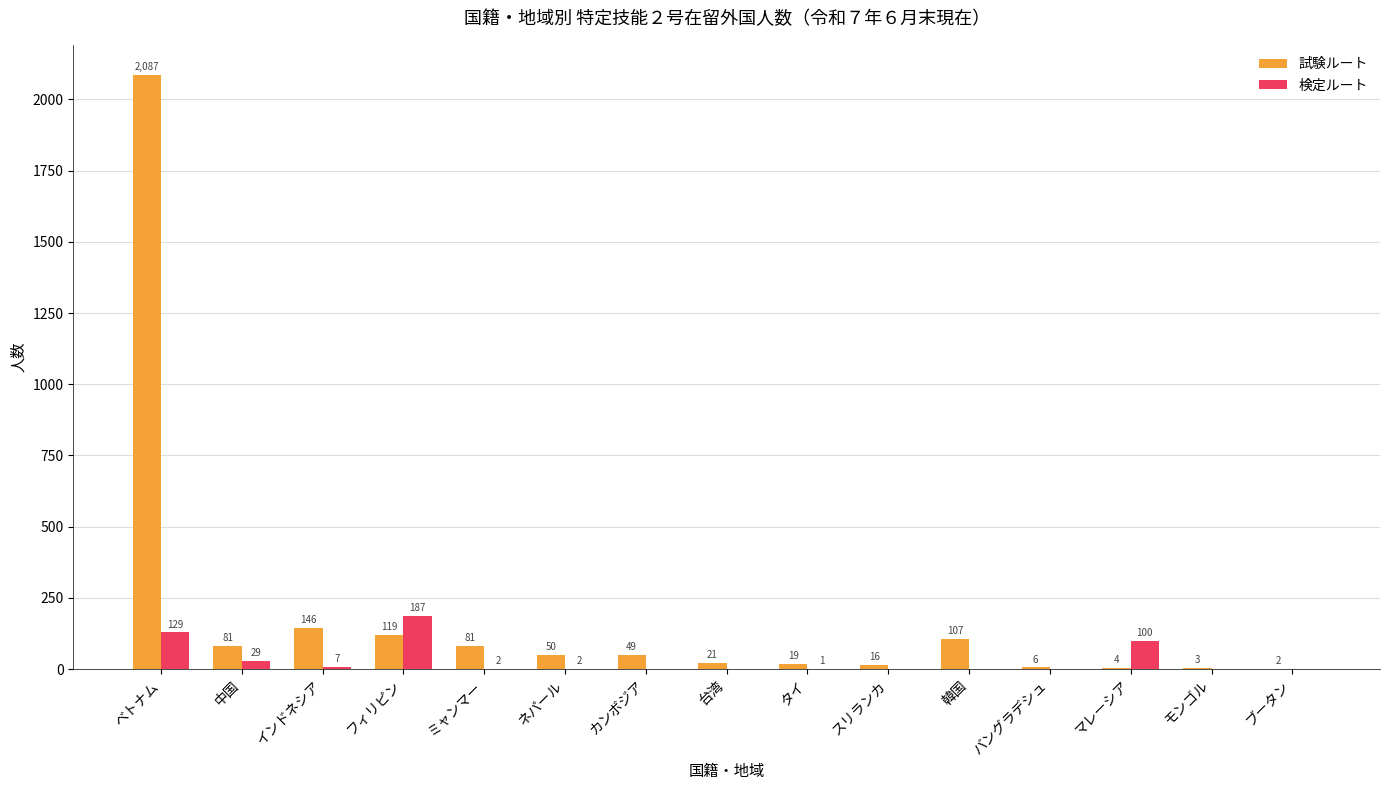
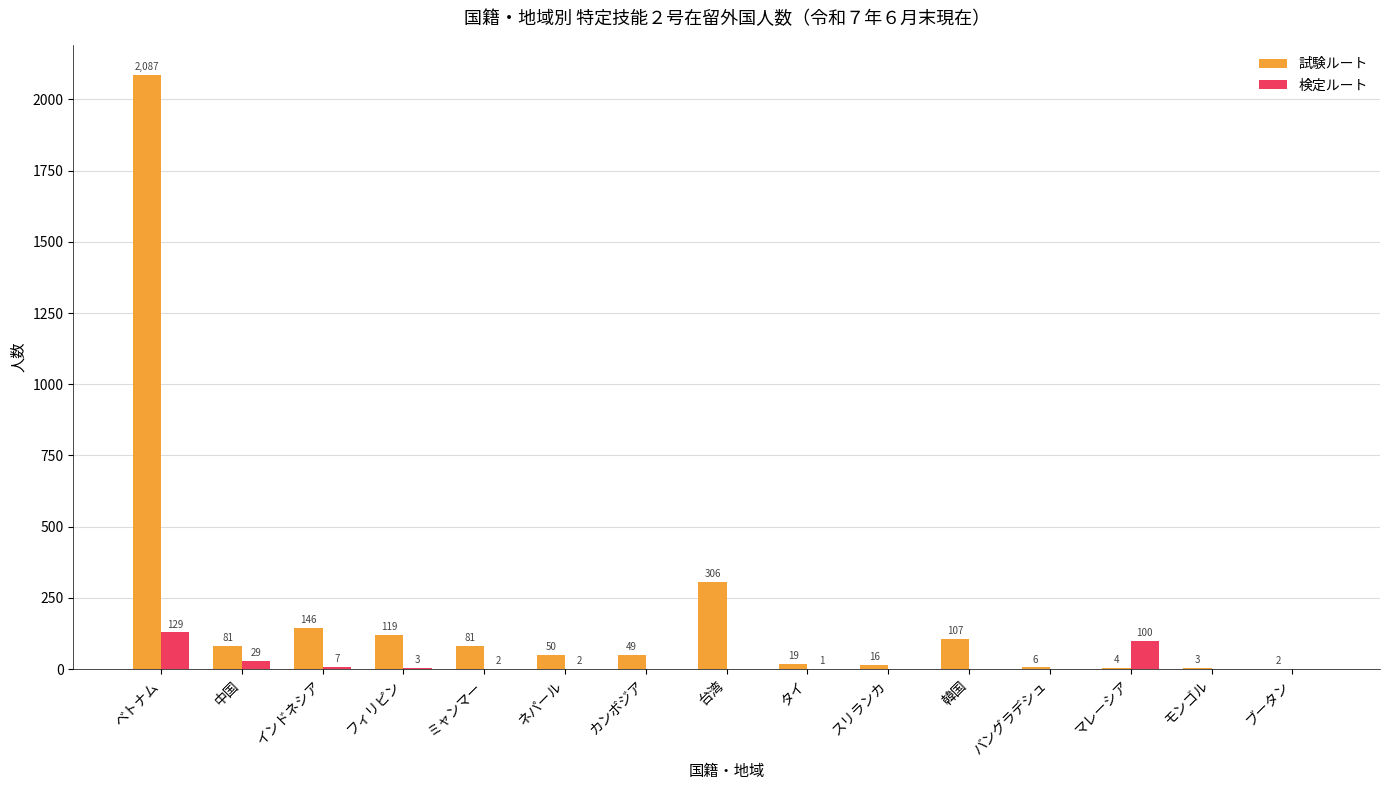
検定ルート, フィリピン: 187 -> 3
試験ルート, 台湾: 21 -> 306
